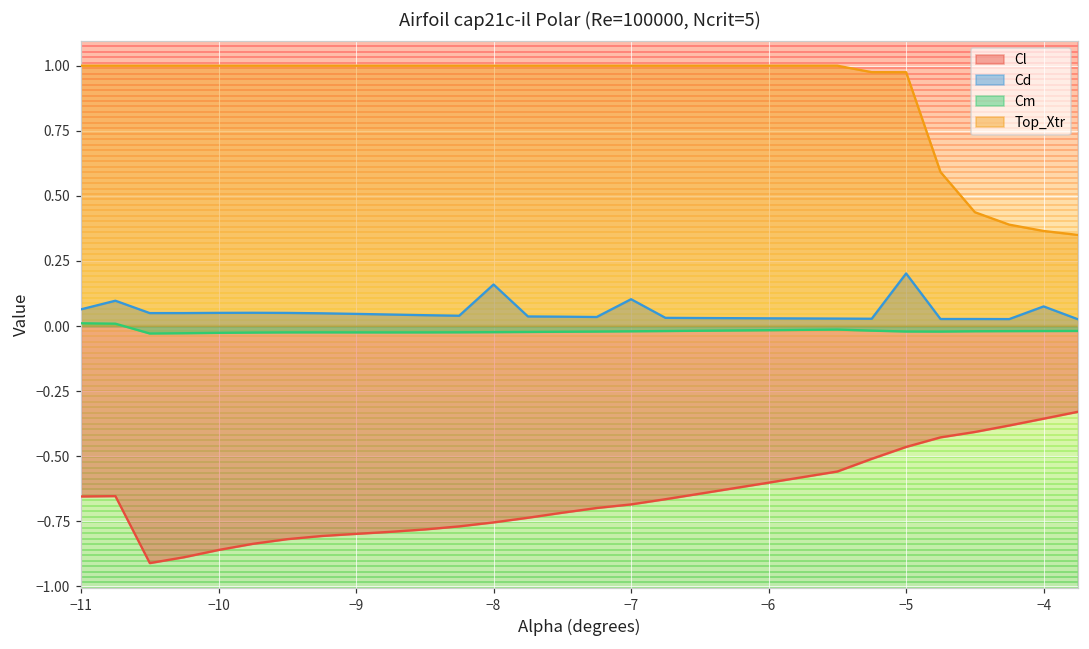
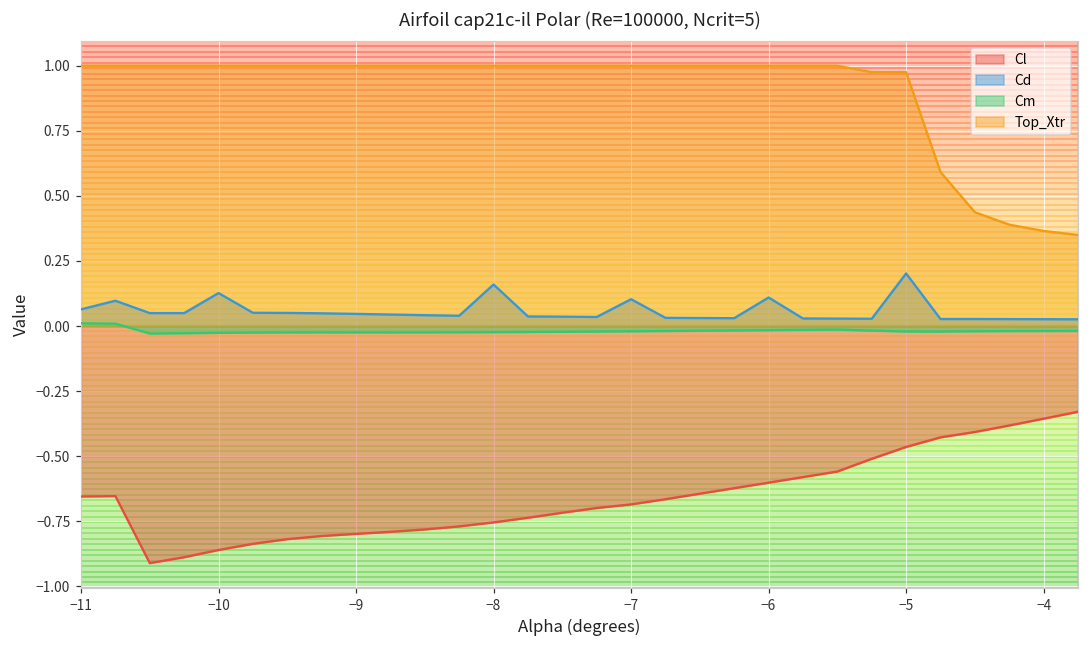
Cd, −10: 0.05 -> 0.13
Cd, −6: 0.03 -> 0.11
Cd, −4: 0.08 -> 0.03
